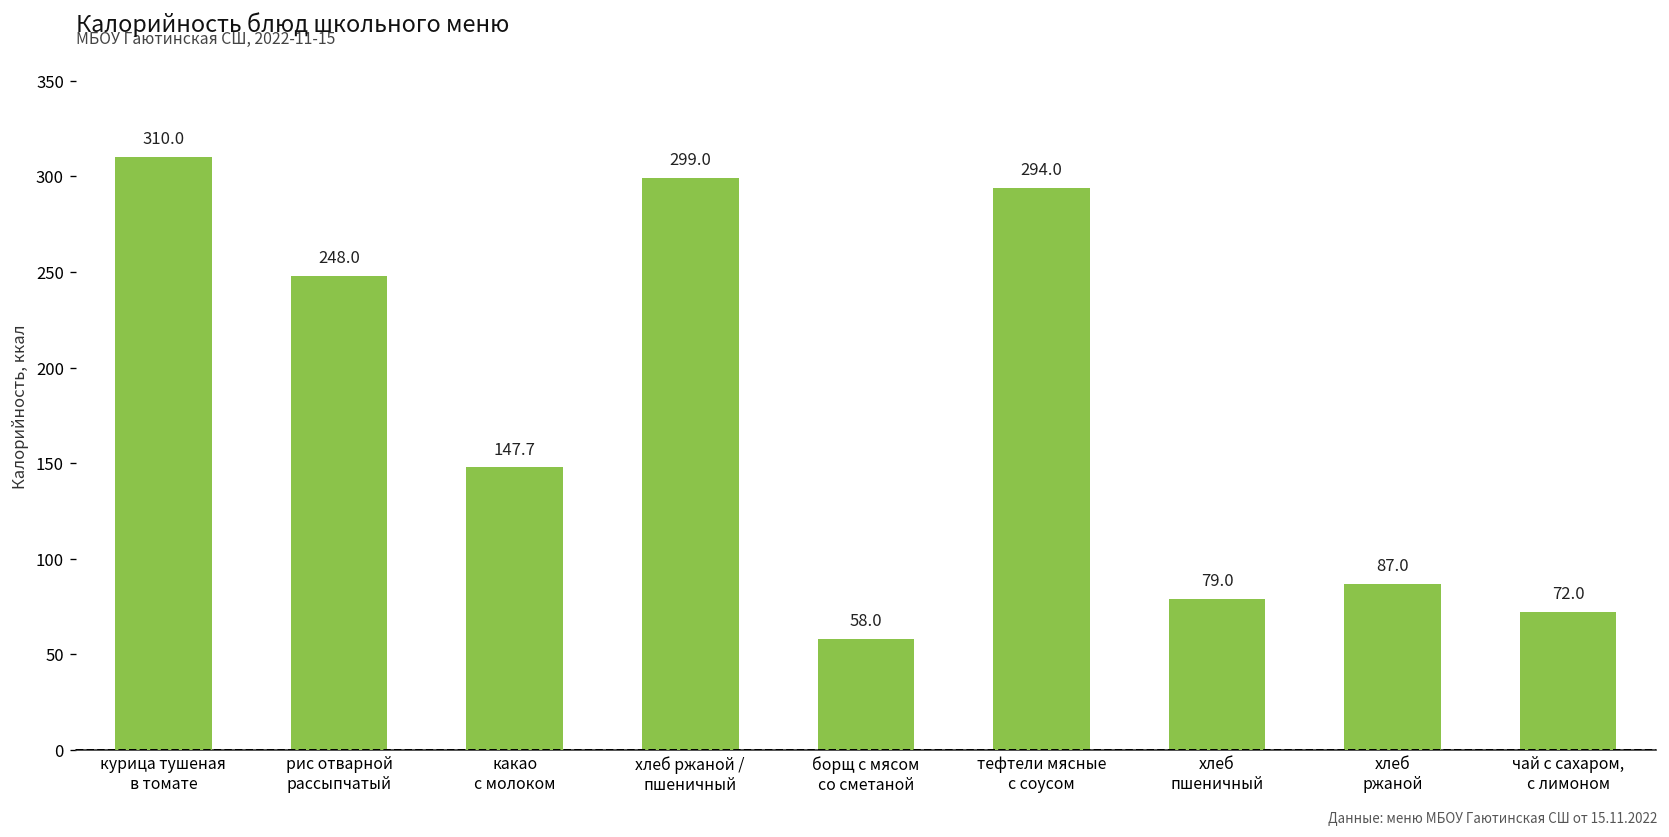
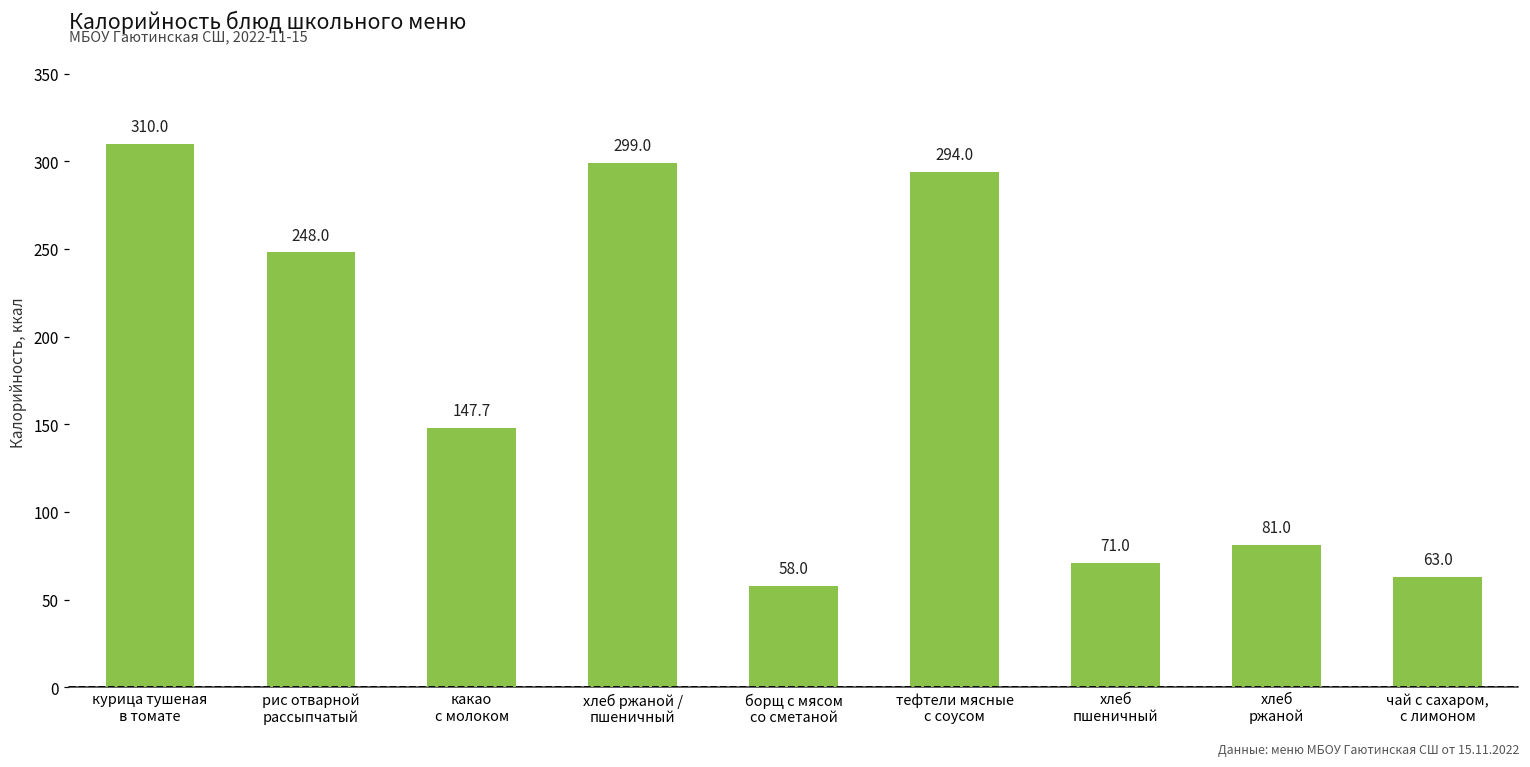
хлеб пшеничный: 79.0 -> 71.0
хлеб ржаной: 87.0 -> 81.0
чай с сахаром, с лимоном: 72.0 -> 63.0
